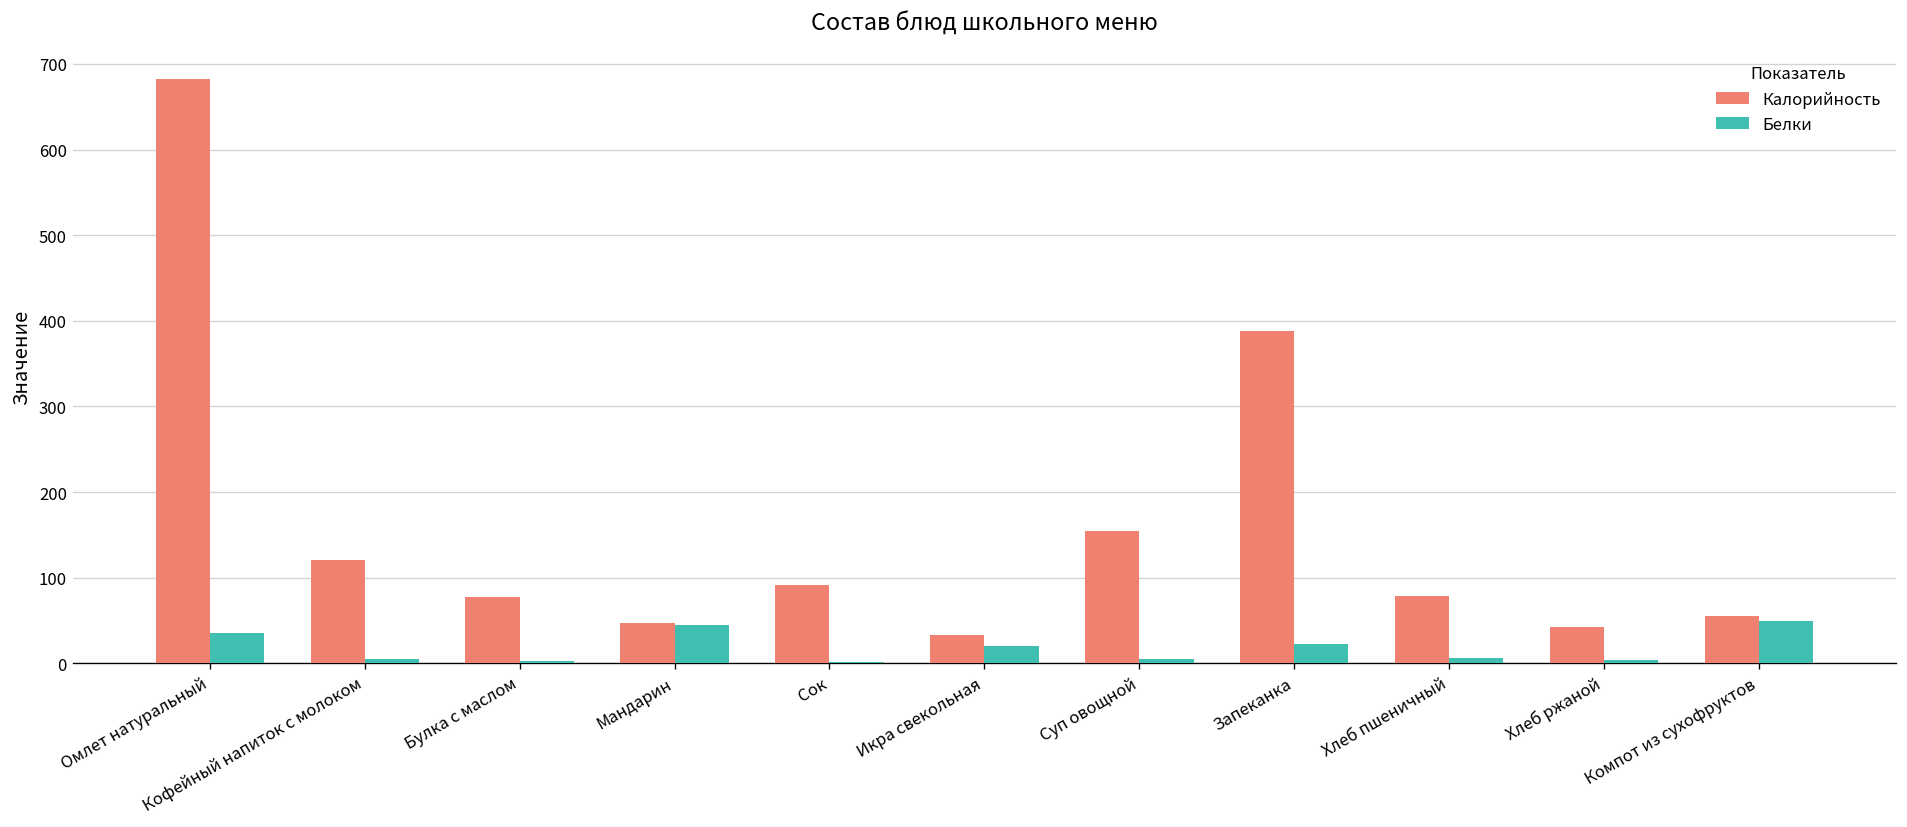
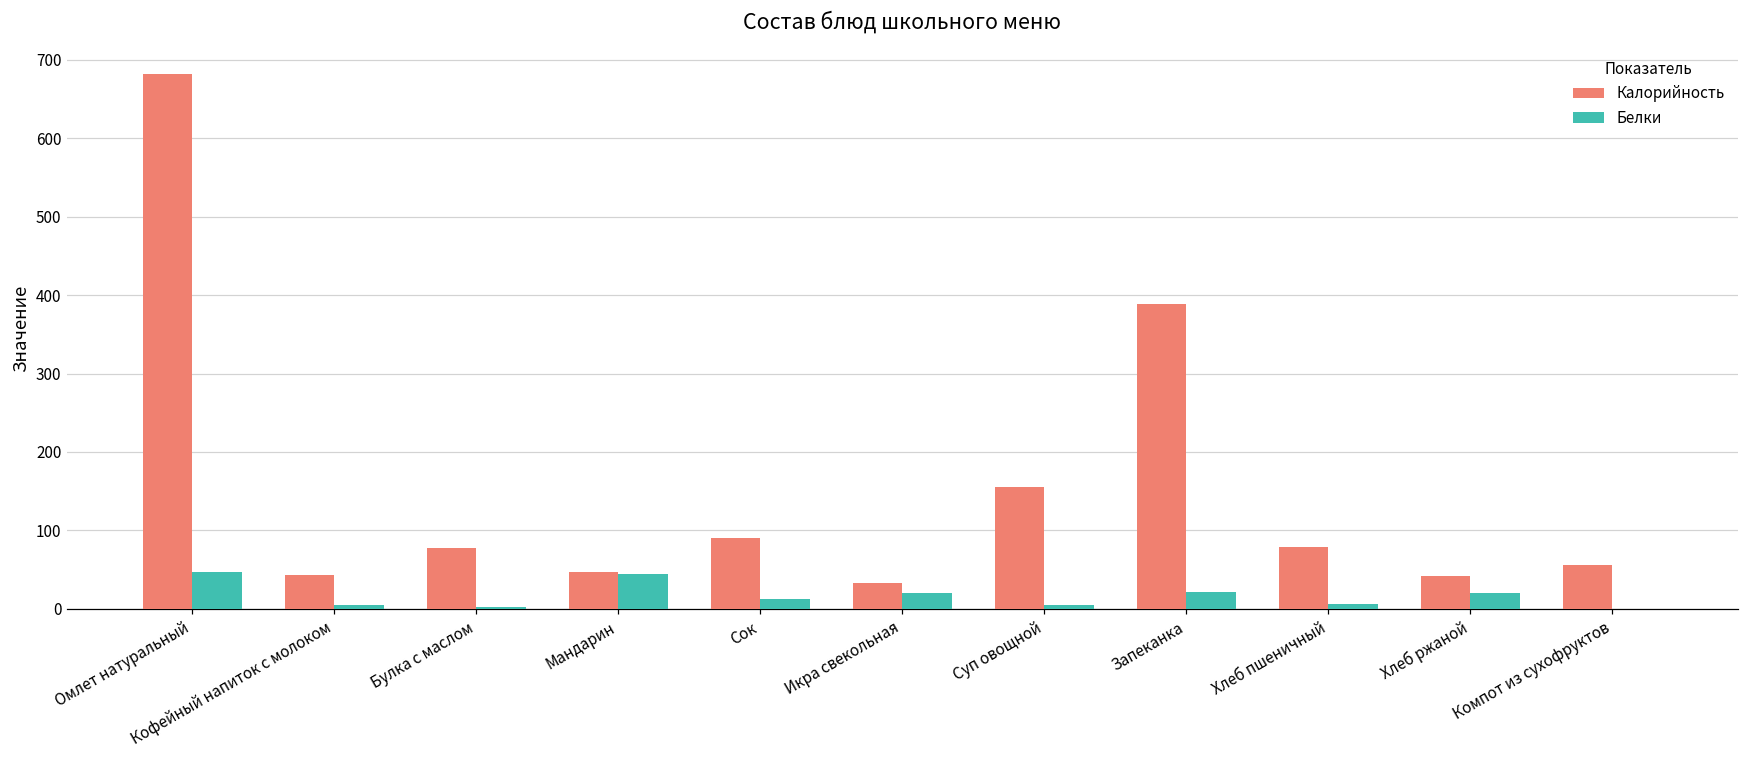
Белки, Омлет натуральный: 40 -> 50
Калорийность, Кофейный напиток с молоком: 120 -> 40
Белки, Сок: 0 -> 10
Белки, Хлеб ржаной: 0 -> 20
Белки, Компот из сухофруктов: 50 -> 0
